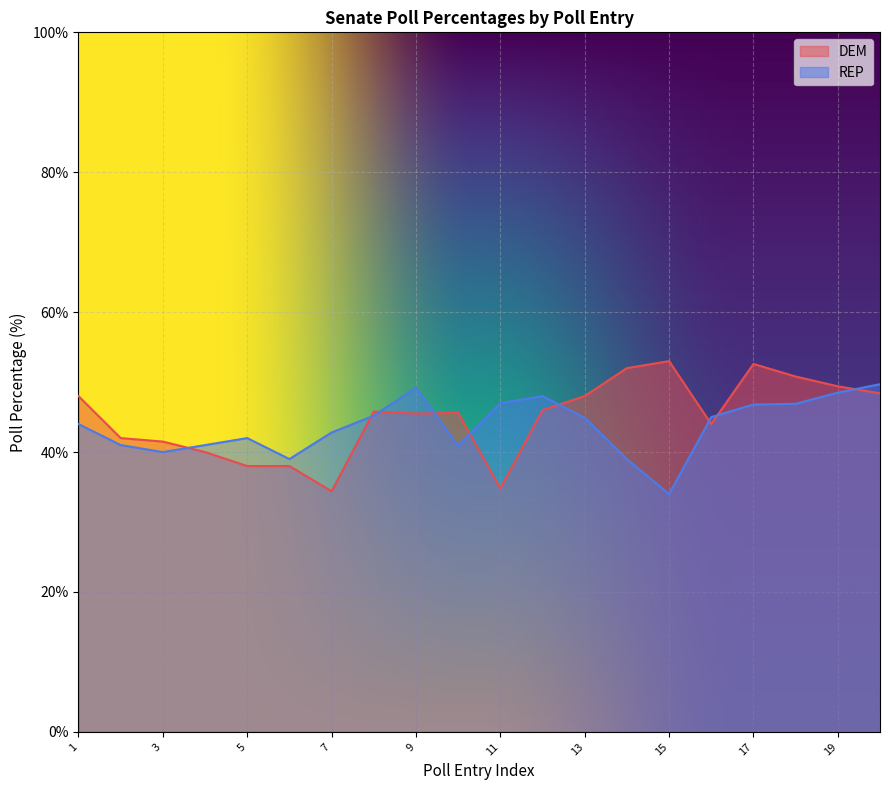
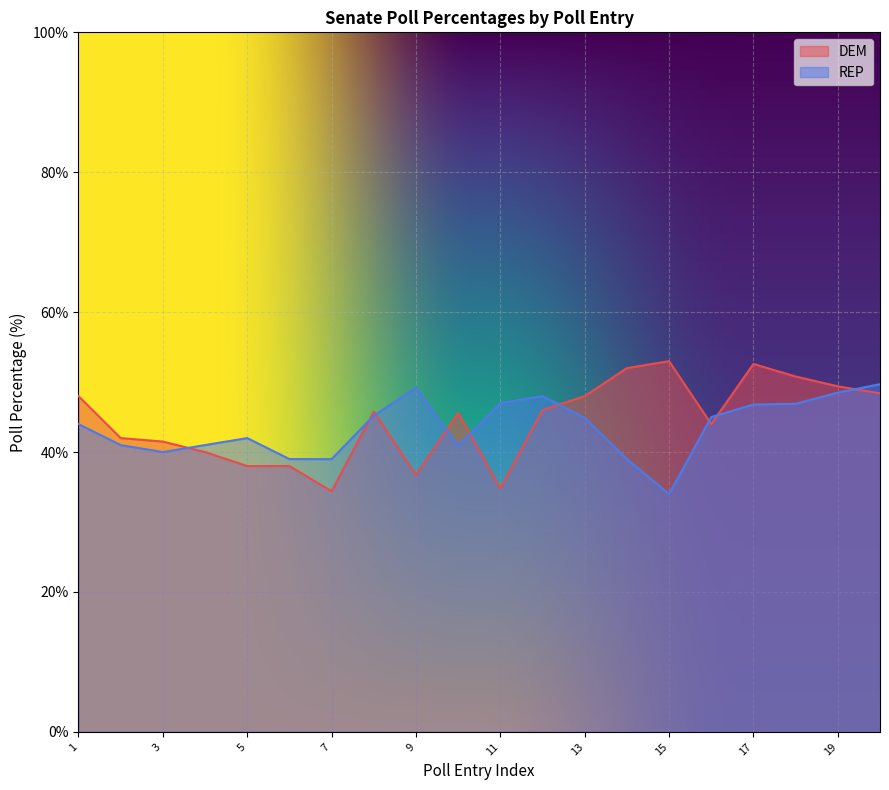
REP, 7: 43% -> 39%
DEM, 9: 46% -> 37%
